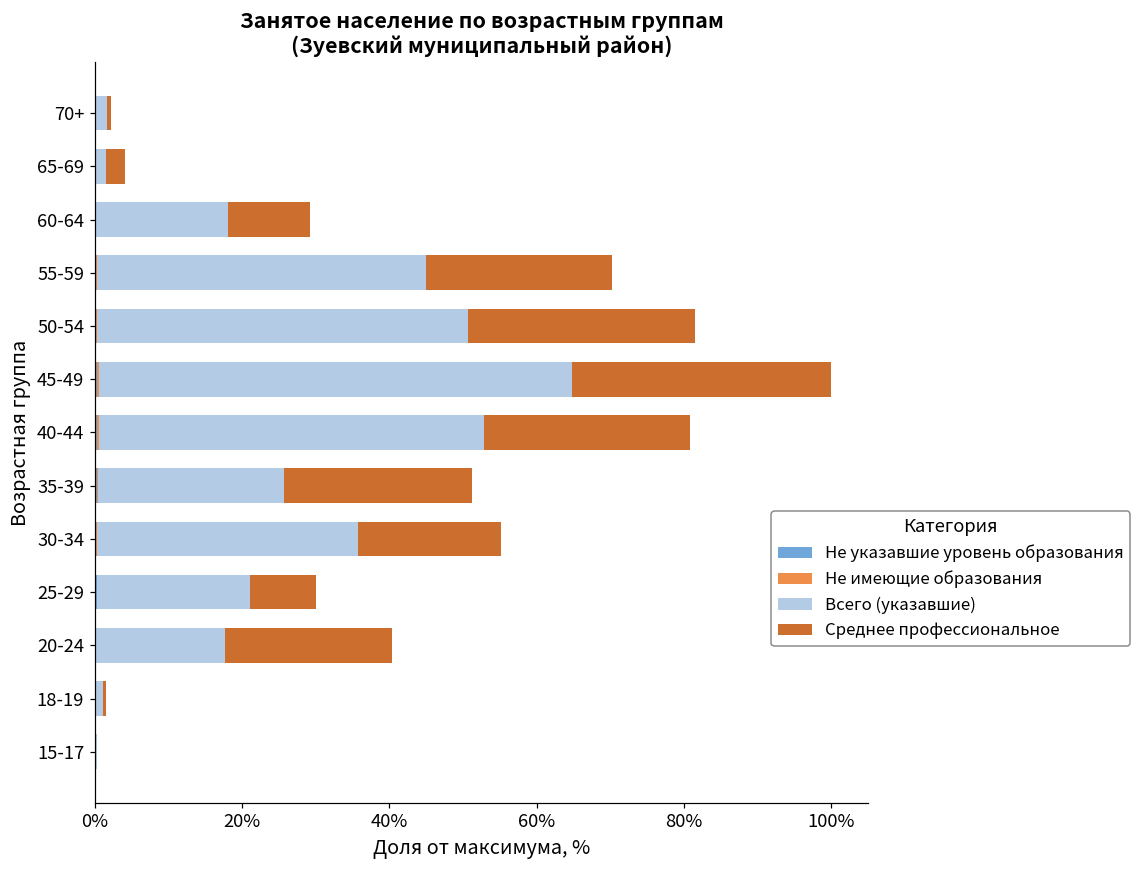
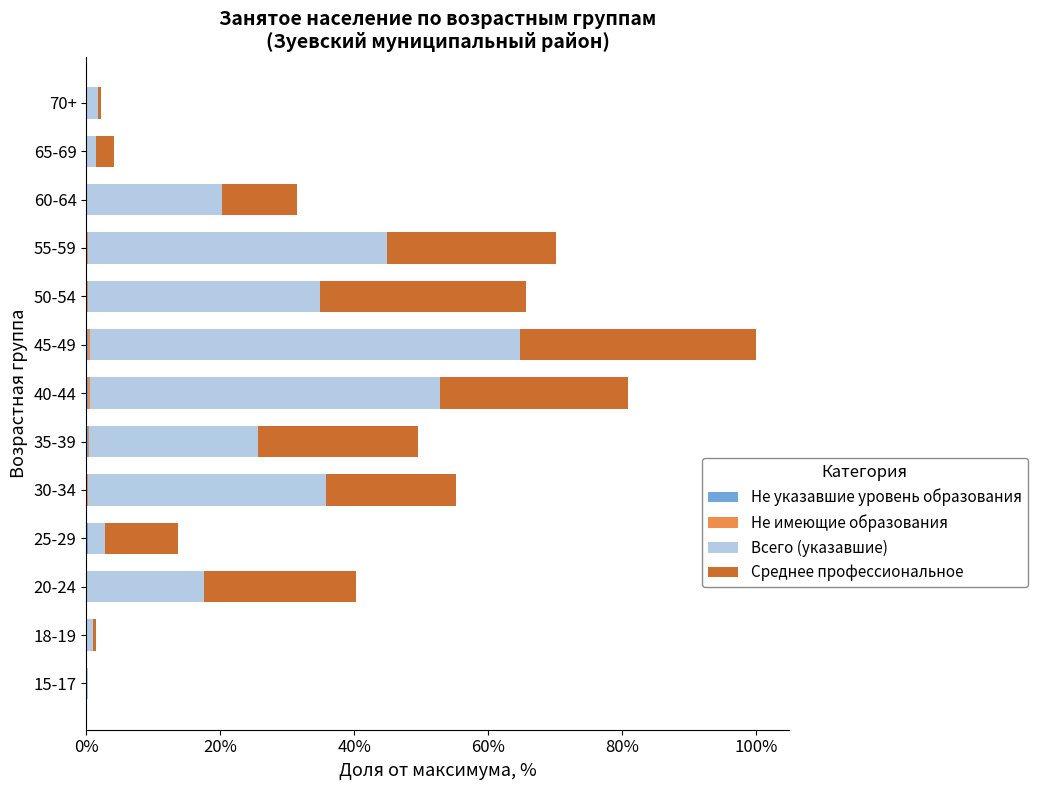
Всего (указавшие), 60-64: 18% -> 20%
Всего (указавшие), 50-54: 50% -> 35%
Среднее профессиональное, 35-39: 26% -> 24%
Всего (указавшие), 25-29: 21% -> 3%
Среднее профессиональное, 25-29: 9% -> 11%
